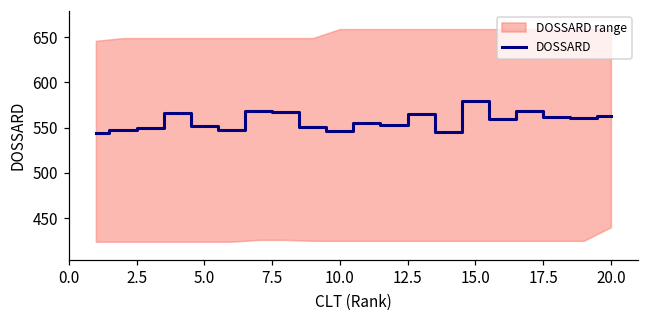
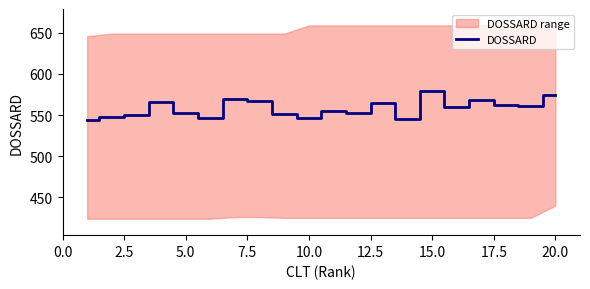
DOSSARD, 20.0: 560 -> 580
